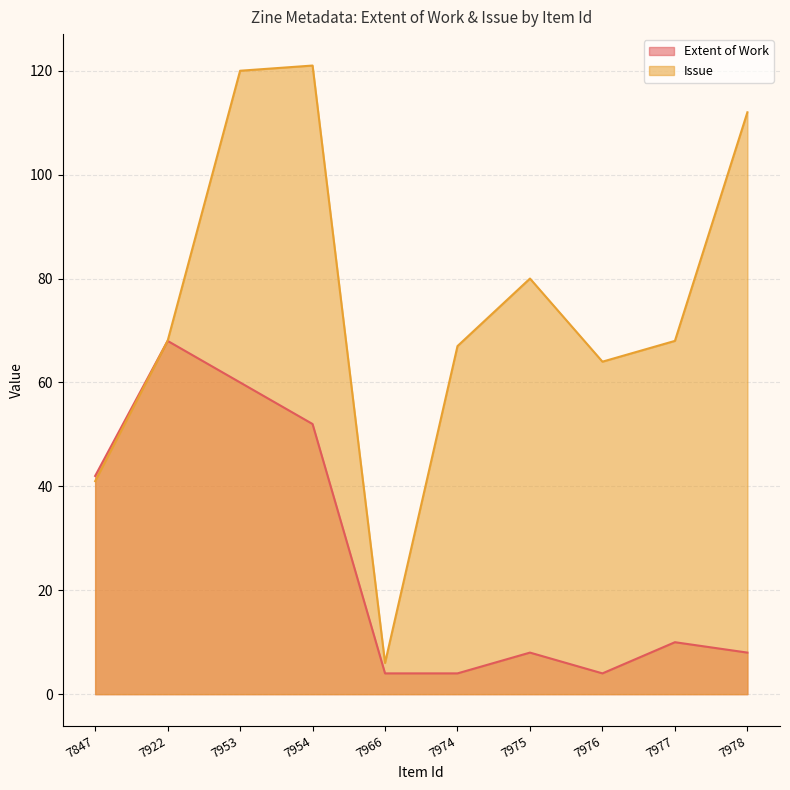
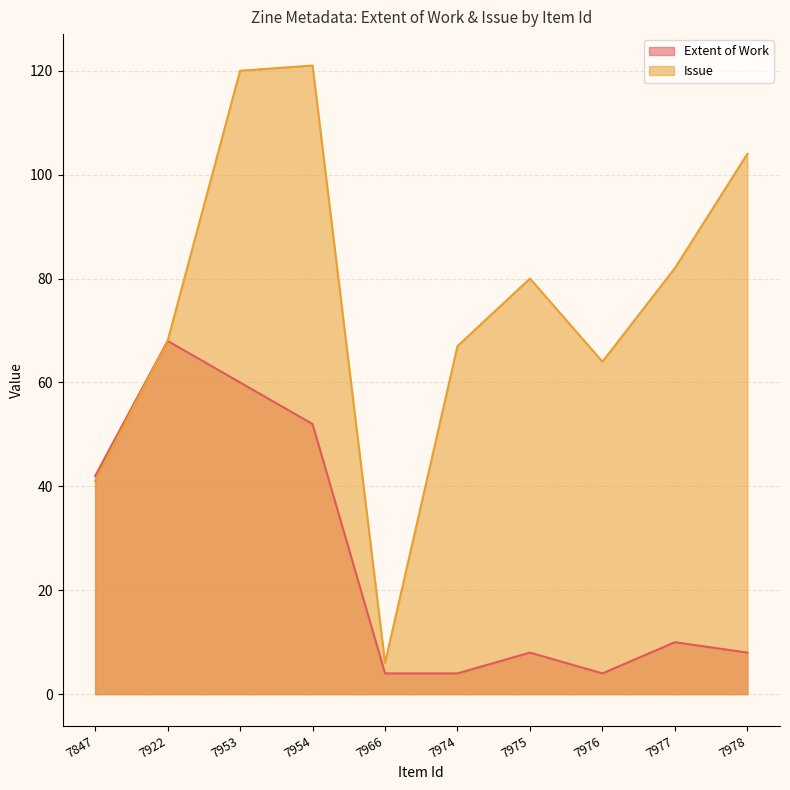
Issue, 7977: 68 -> 82
Issue, 7978: 112 -> 104
